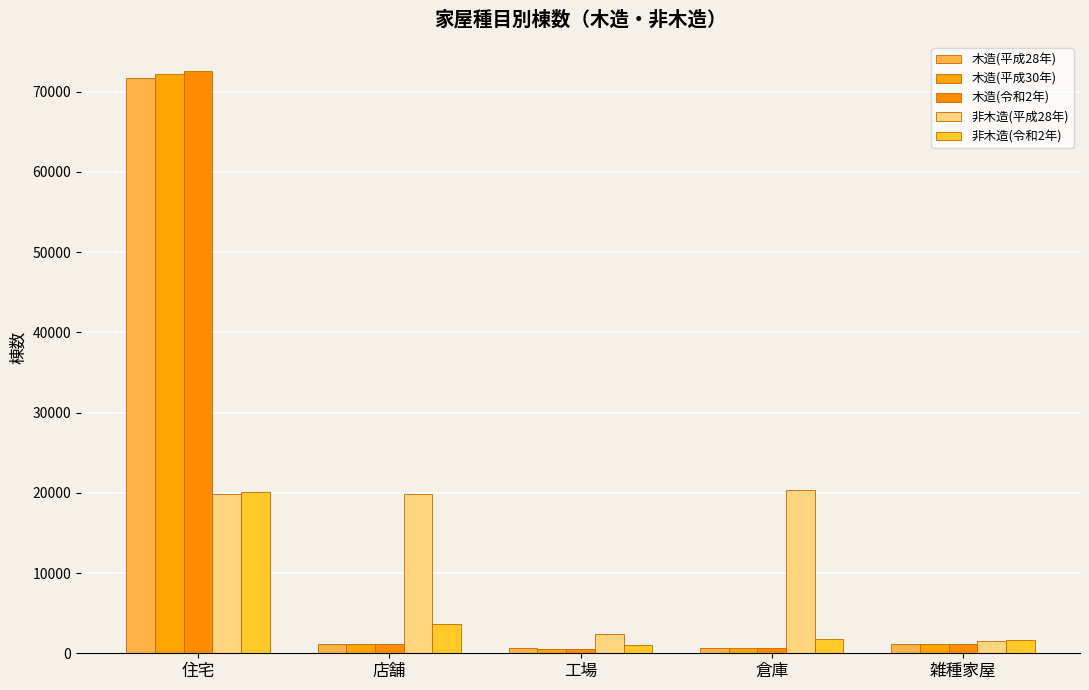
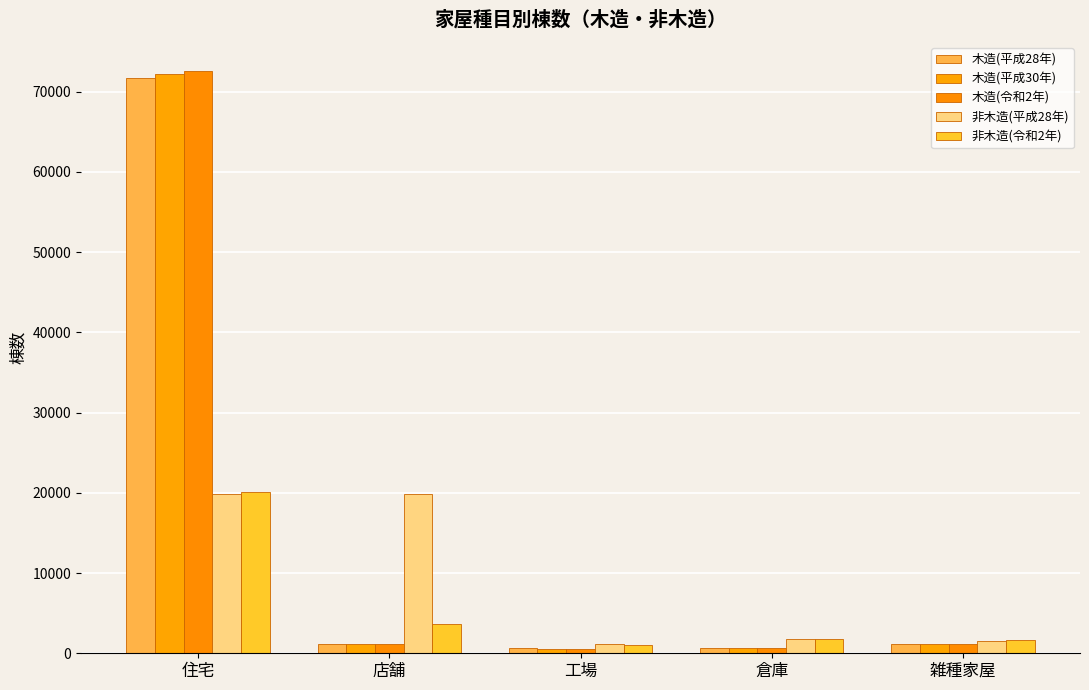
非木造(平成28年), 工場: 2000 -> 1000
非木造(平成28年), 倉庫: 20000 -> 2000
